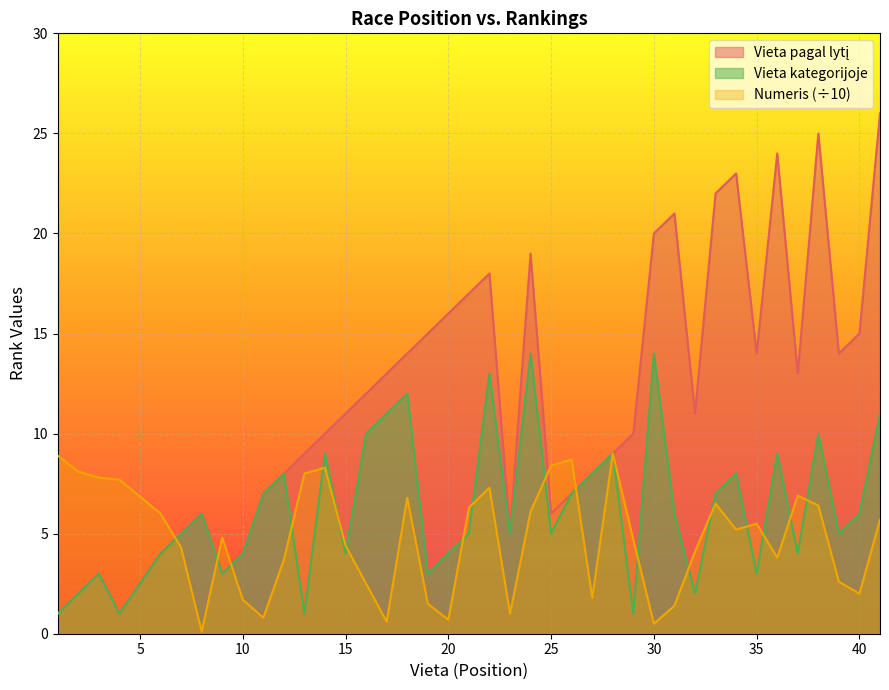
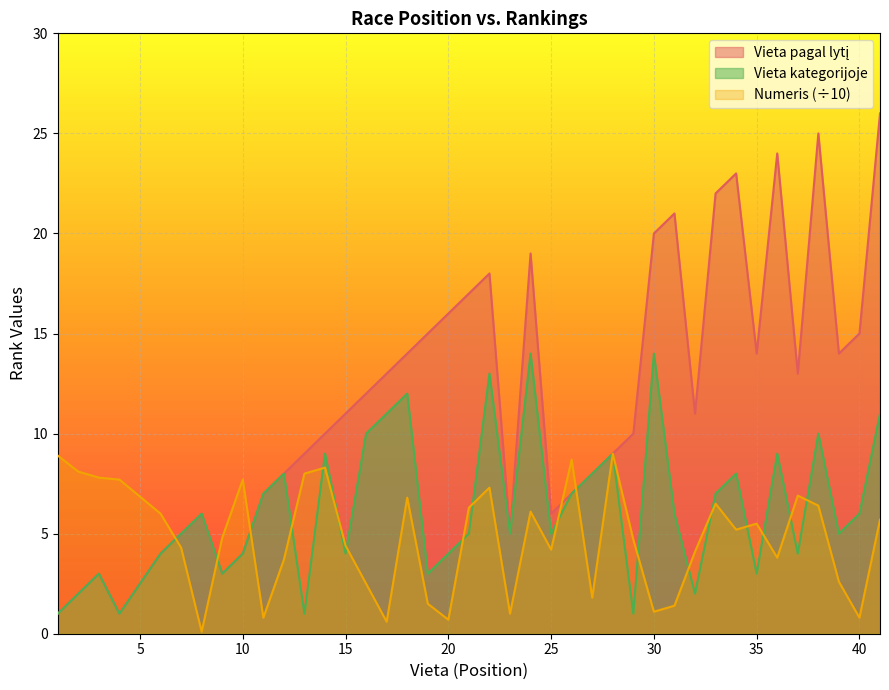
Numeris (÷10), 10: 1.7 -> 7.7
Numeris (÷10), 25: 8.4 -> 4.2
Numeris (÷10), 30: 0.5 -> 1.1
Numeris (÷10), 40: 2.0 -> 0.8
